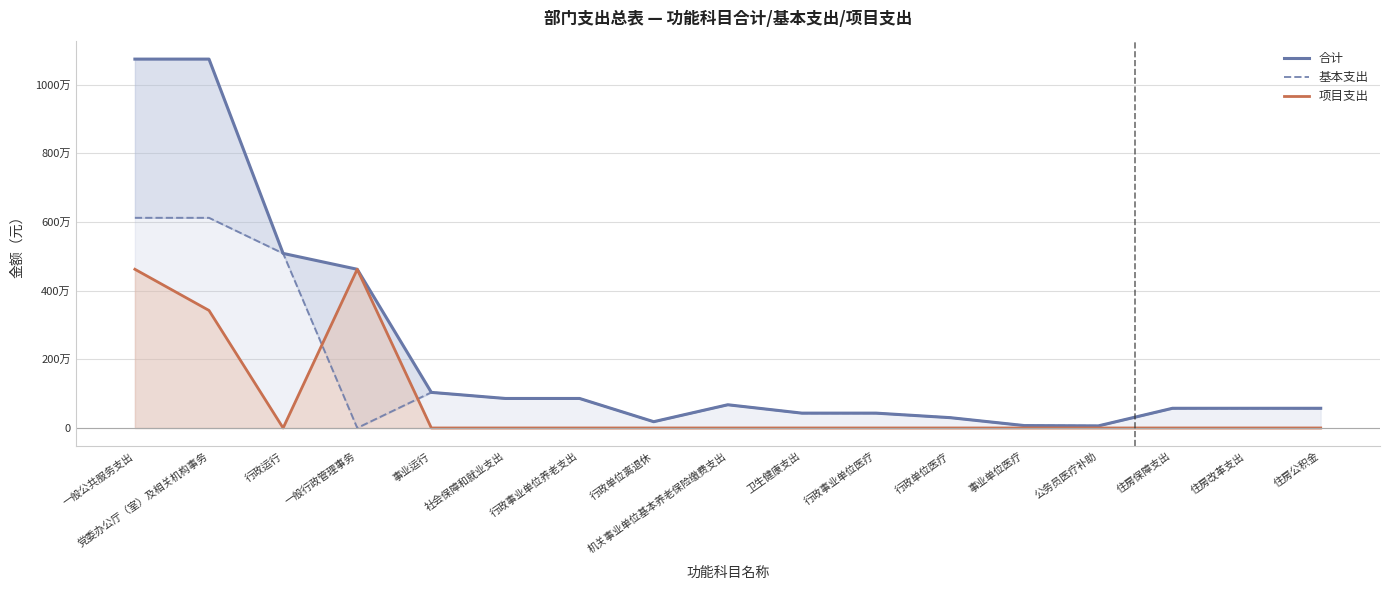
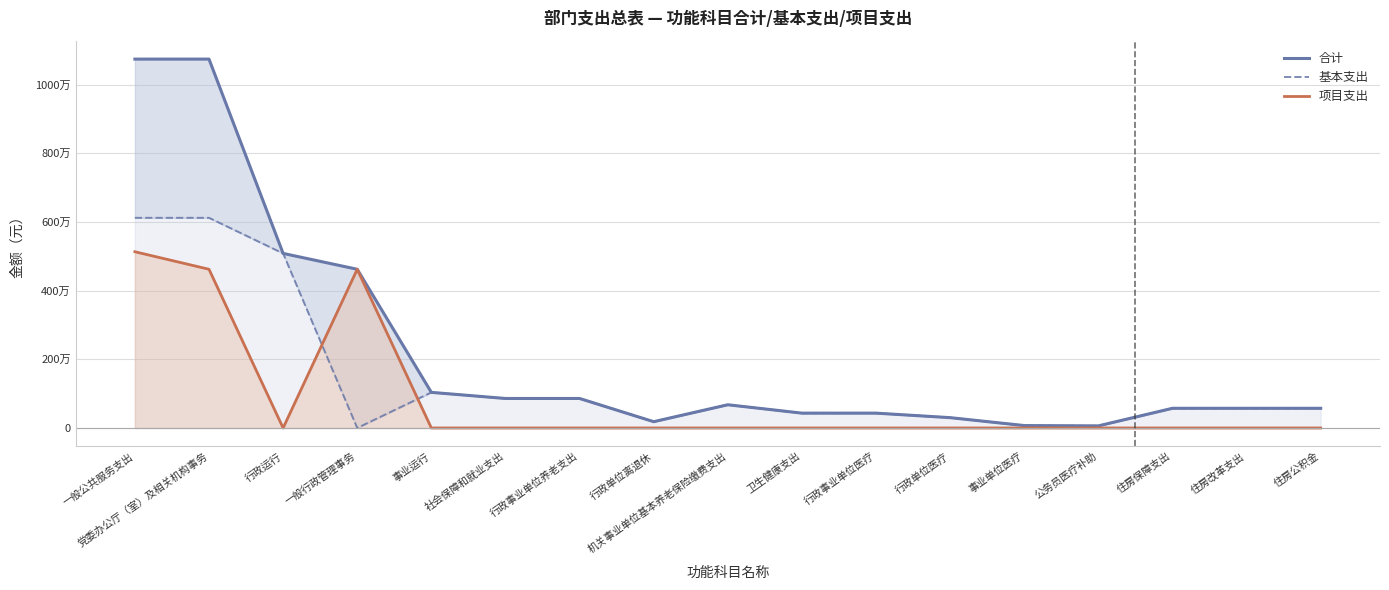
项目支出, 一般公共服务支出: 460万 -> 510万
项目支出, 党委办公厅（室）及相关机构事务: 340万 -> 460万
